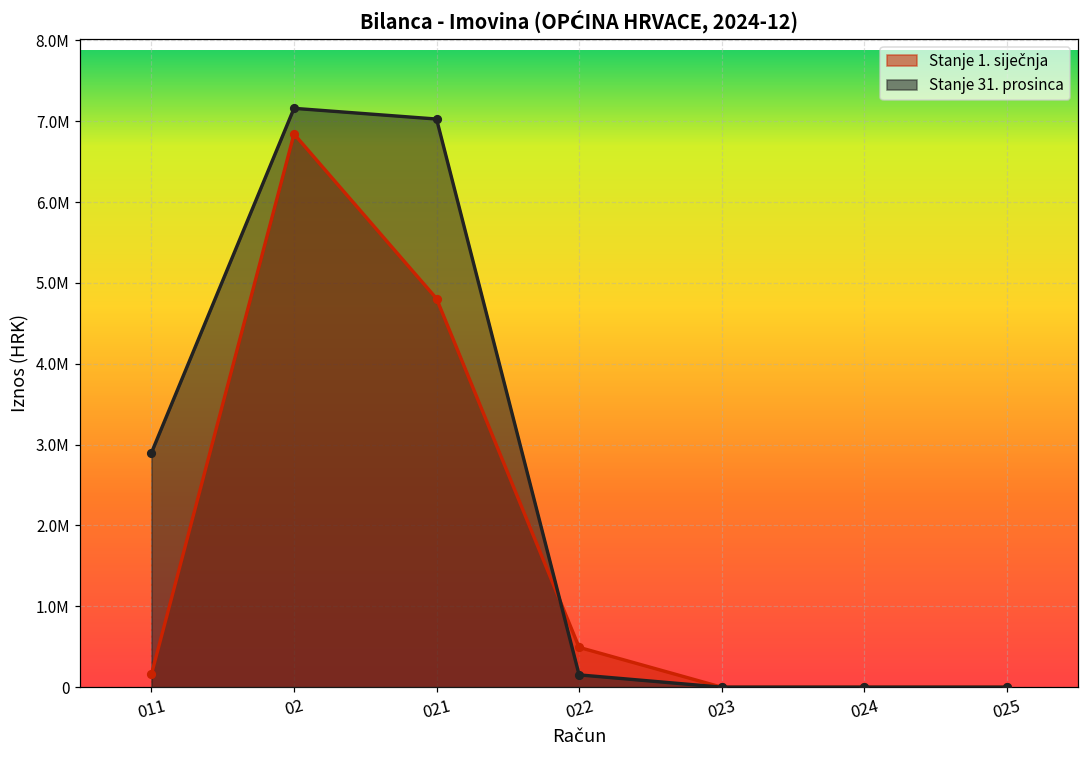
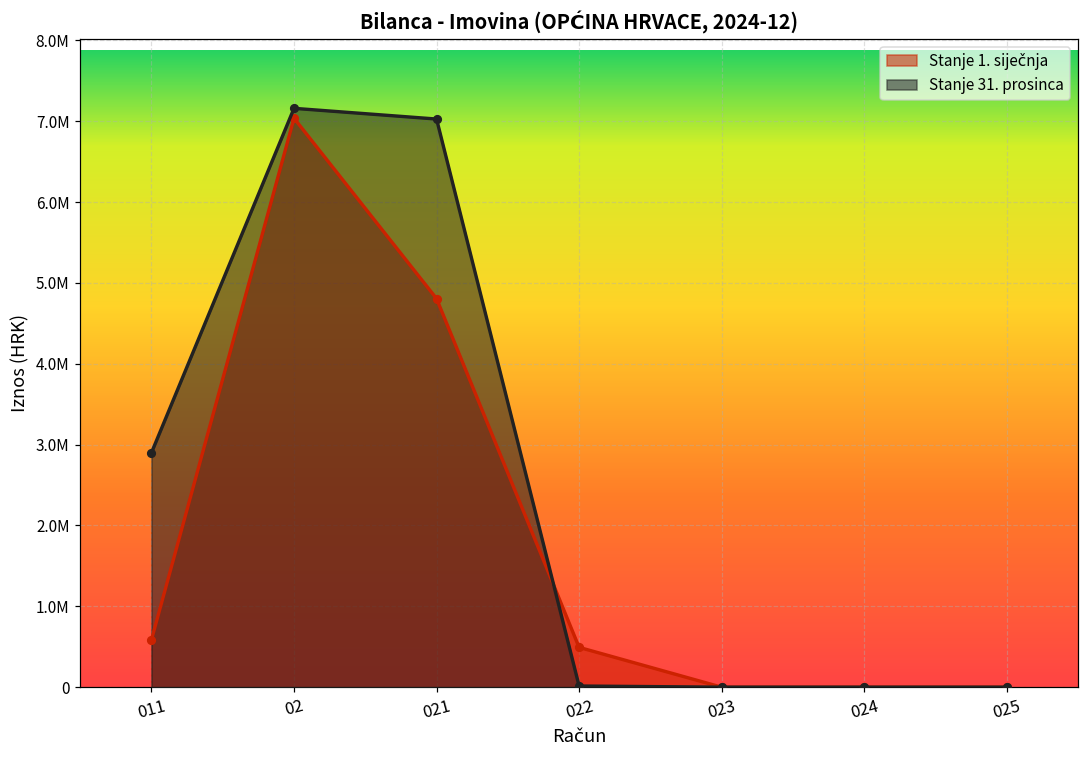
Stanje 1. siječnja, 011: 200000 -> 600000
Stanje 1. siječnja, 02: 6800000 -> 7000000
Stanje 31. prosinca, 022: 200000 -> 0
